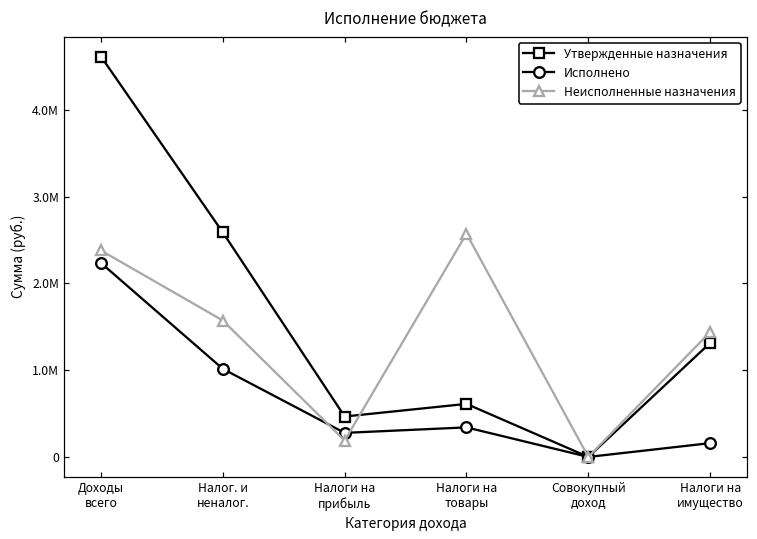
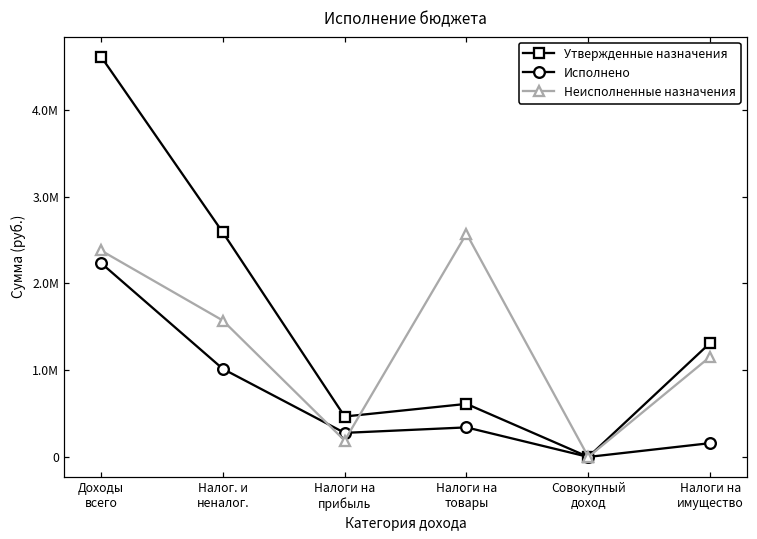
Неисполненные назначения, Налоги на имущество: 1400000 -> 1200000
